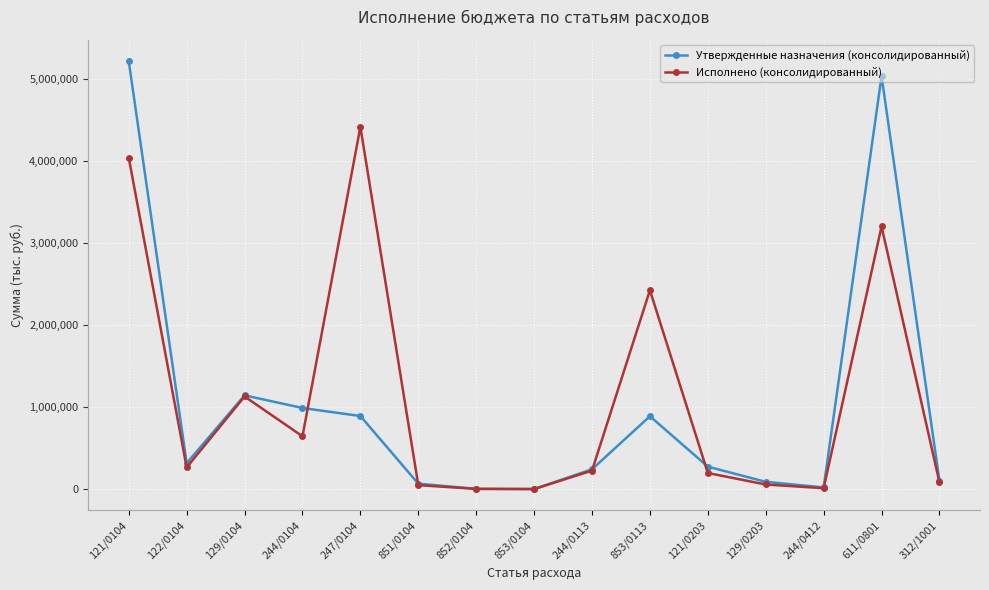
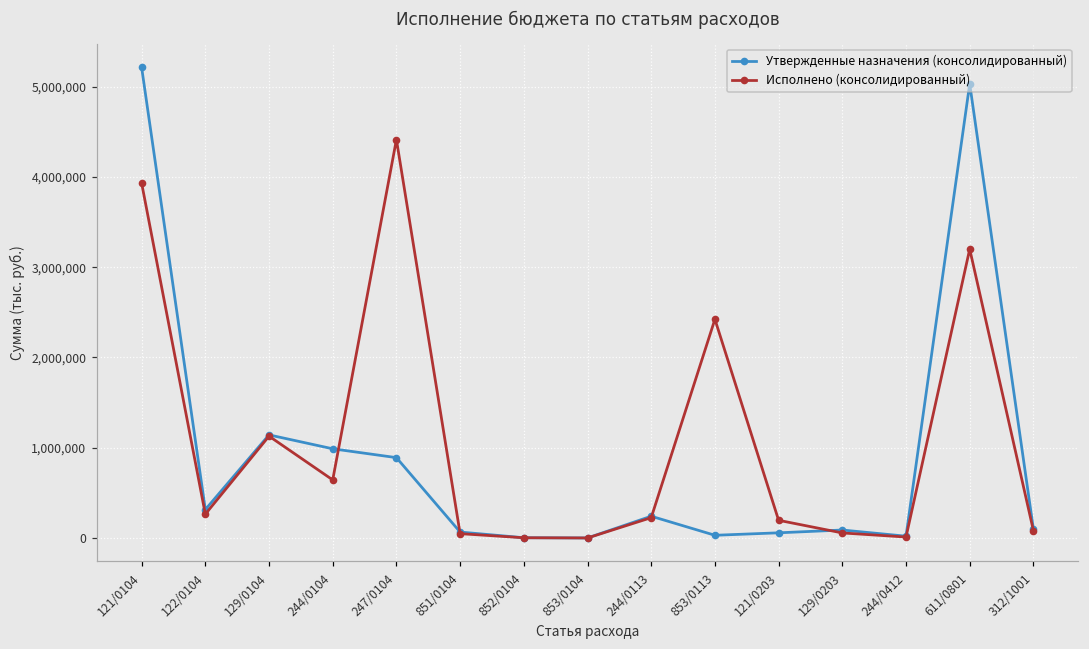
Исполнено (консолидированный), 121/0104: 4,000,000 -> 3,900,000
Утвержденные назначения (консолидированный), 853/0113: 900,000 -> 0
Утвержденные назначения (консолидированный), 121/0203: 300,000 -> 100,000
